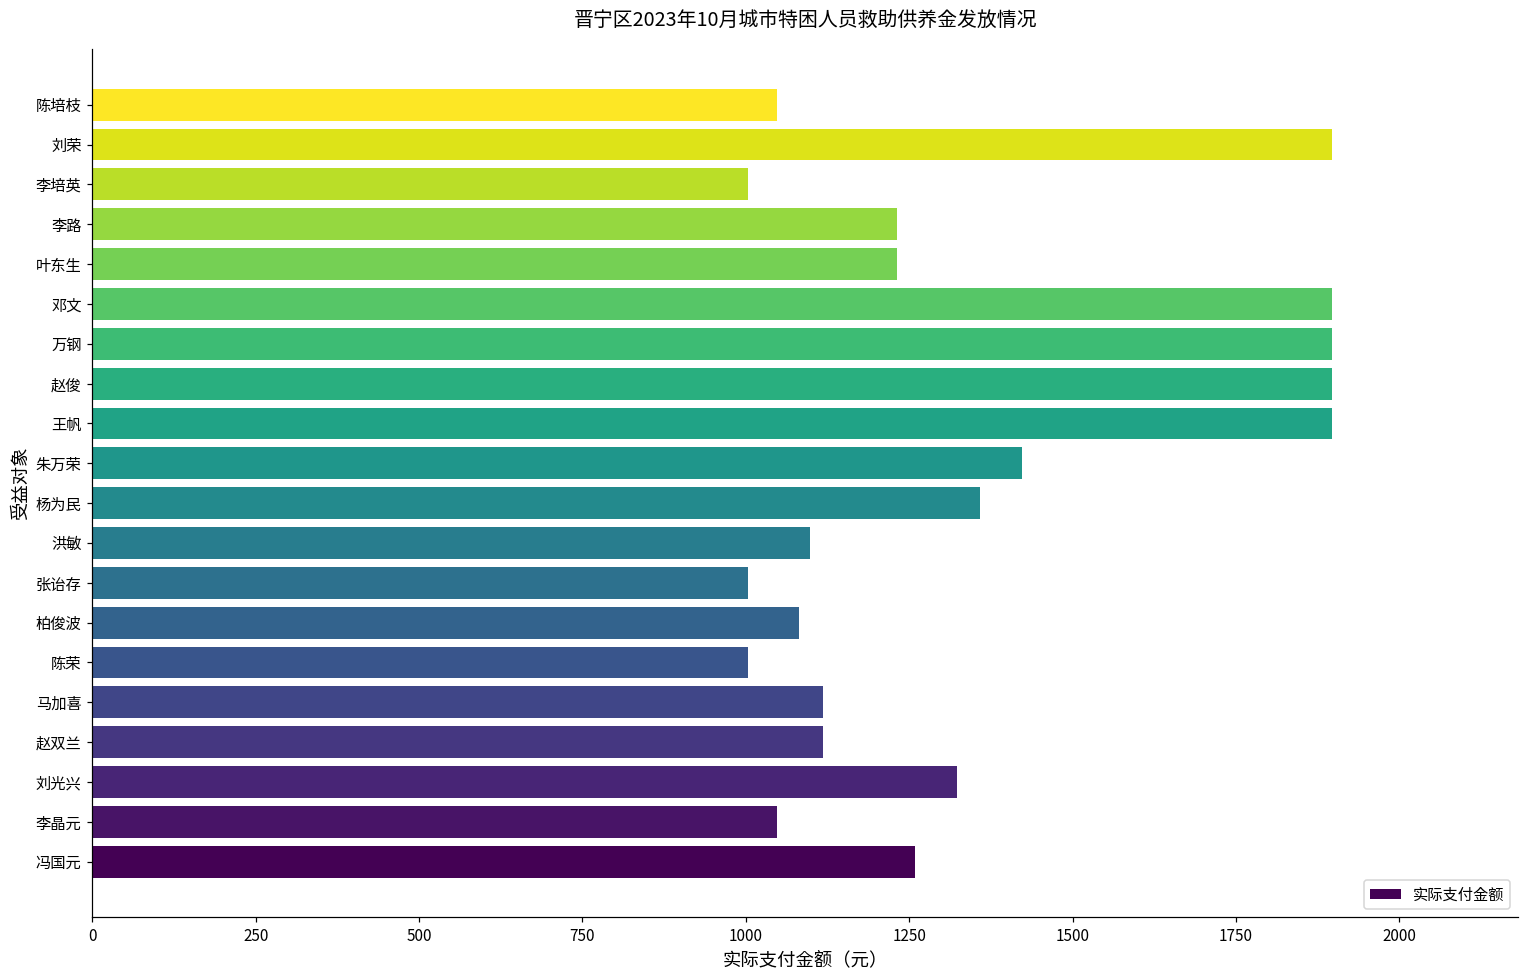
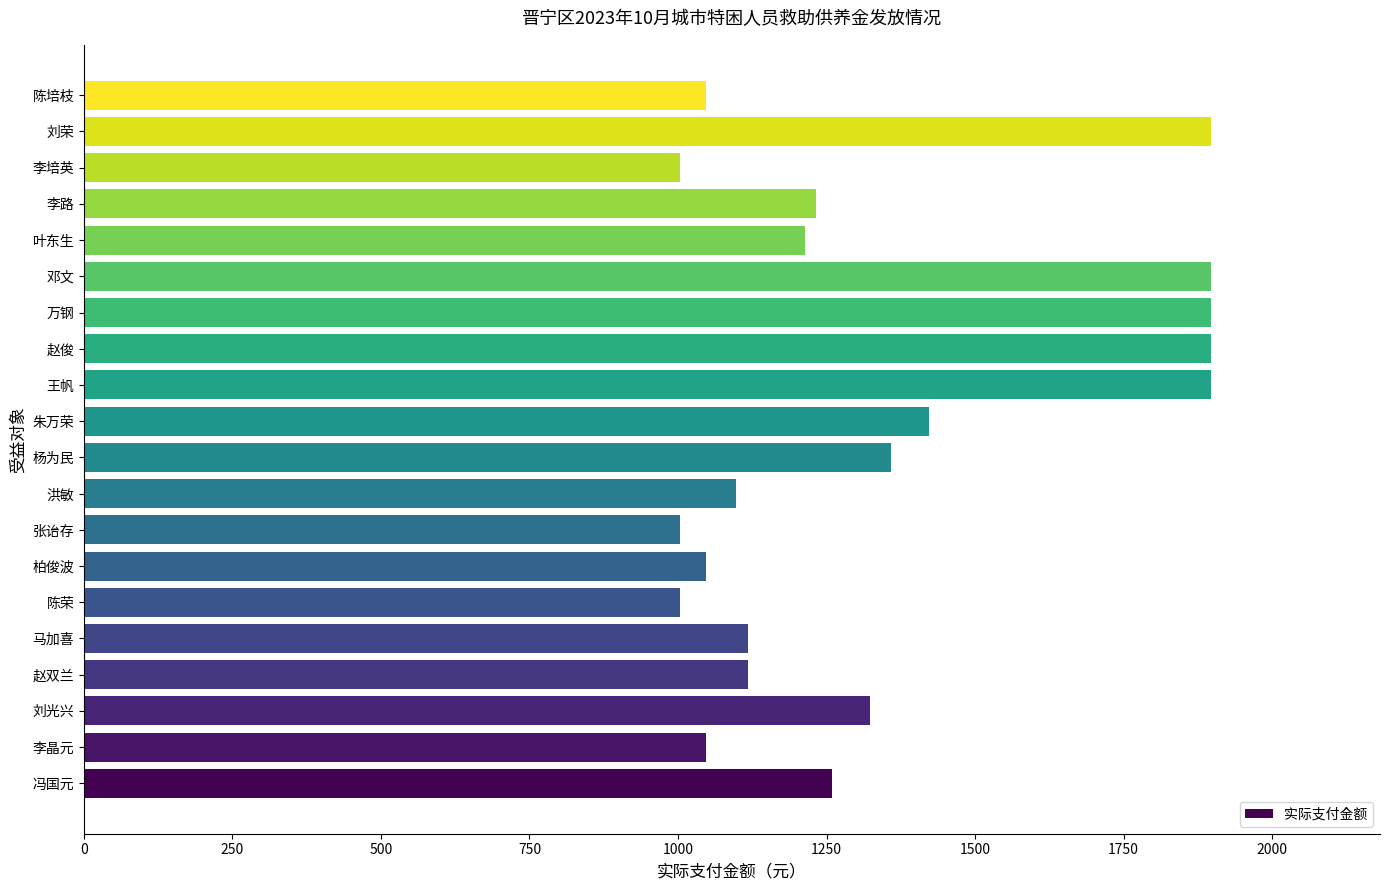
叶东生: 1230 -> 1210
柏俊波: 1080 -> 1050
